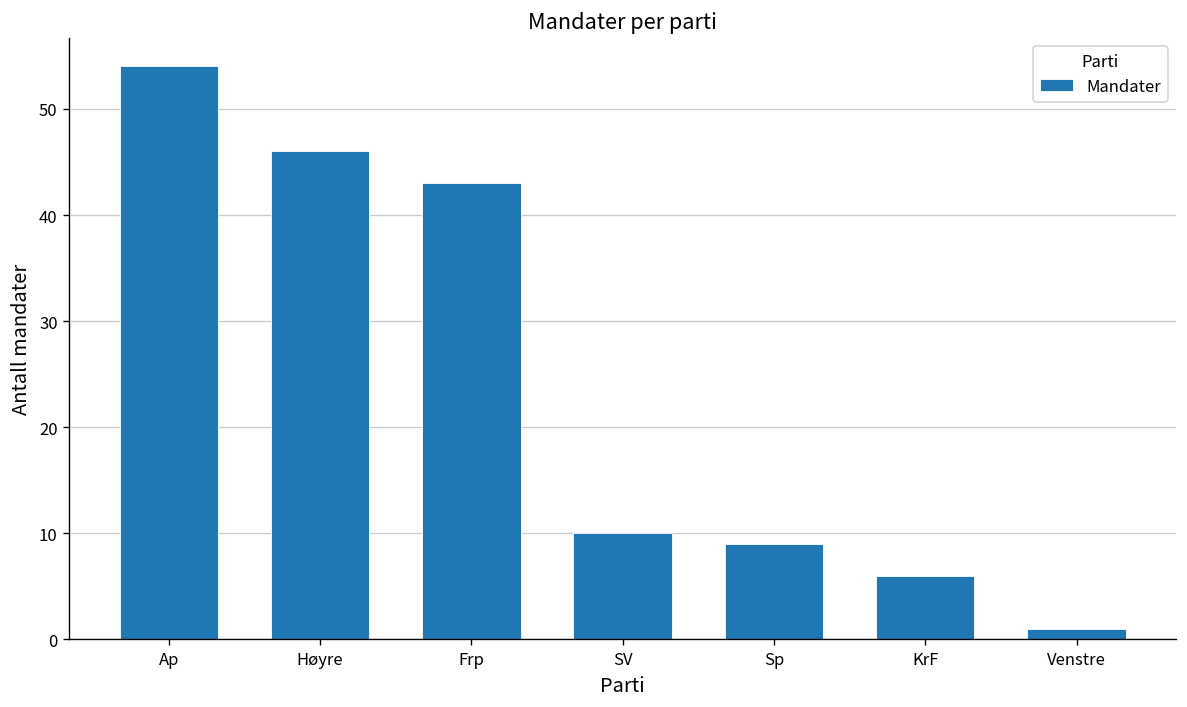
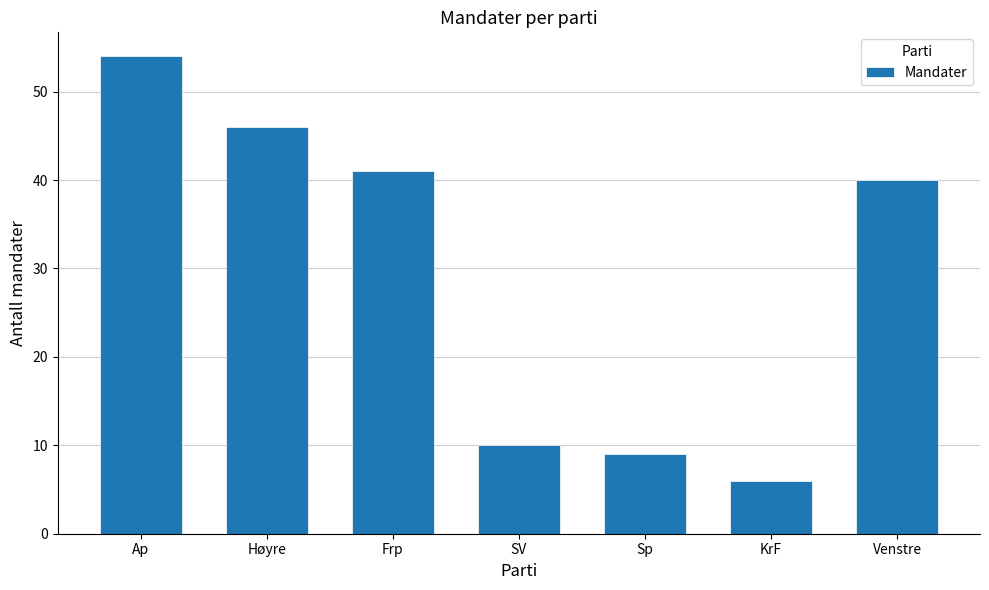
Frp: 43 -> 41
Venstre: 1 -> 40
